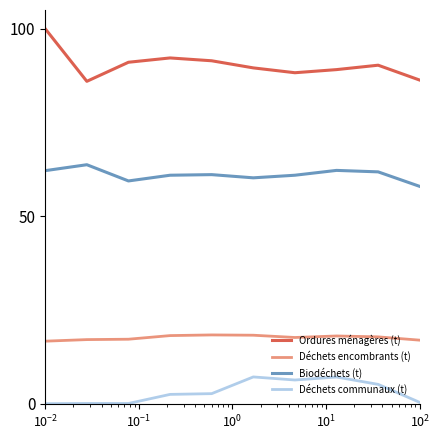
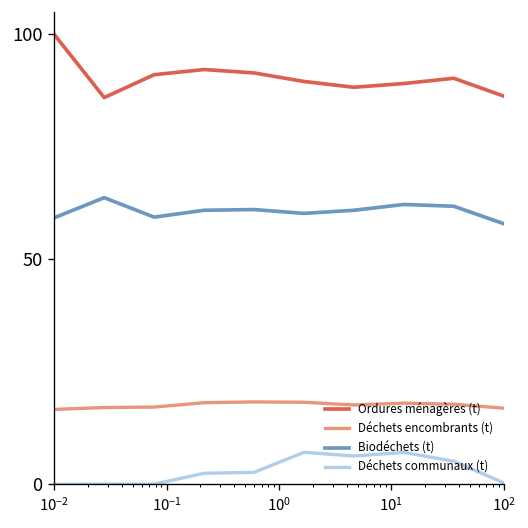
Biodéchets (t), 10^-2: 62 -> 59
